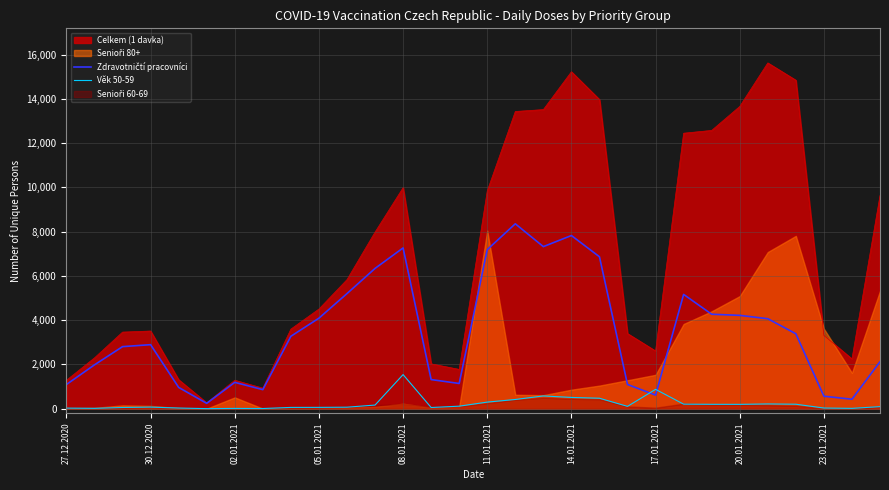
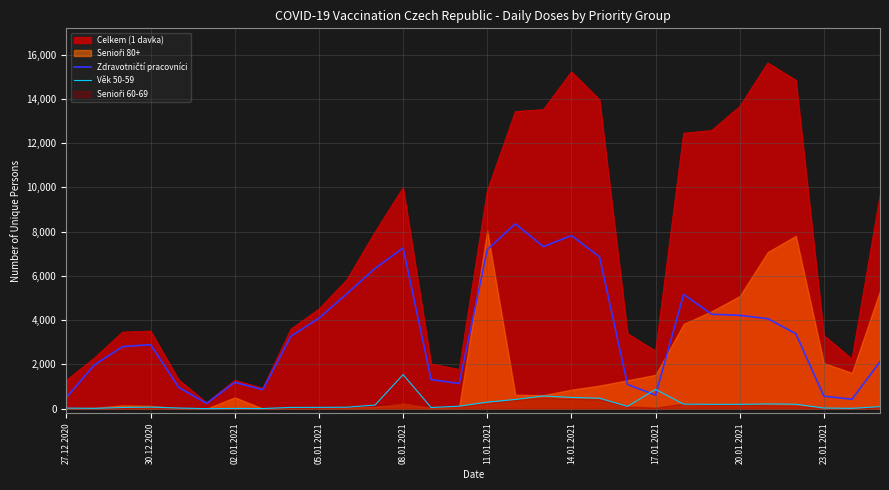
Zdravotničtí pracovníci, 27.12.2020: 1,100 -> 500
Senioři 80+, 23.01.2021: 3,600 -> 2,100
